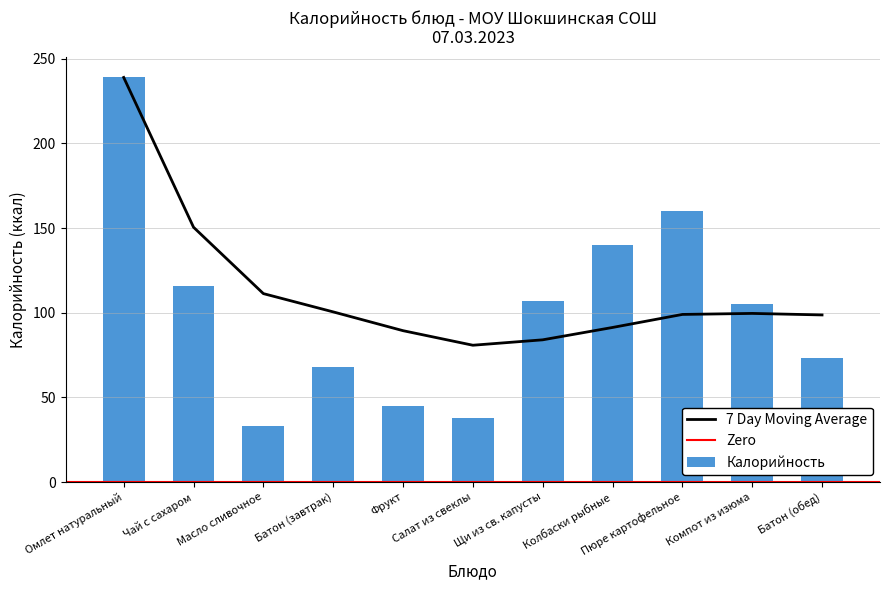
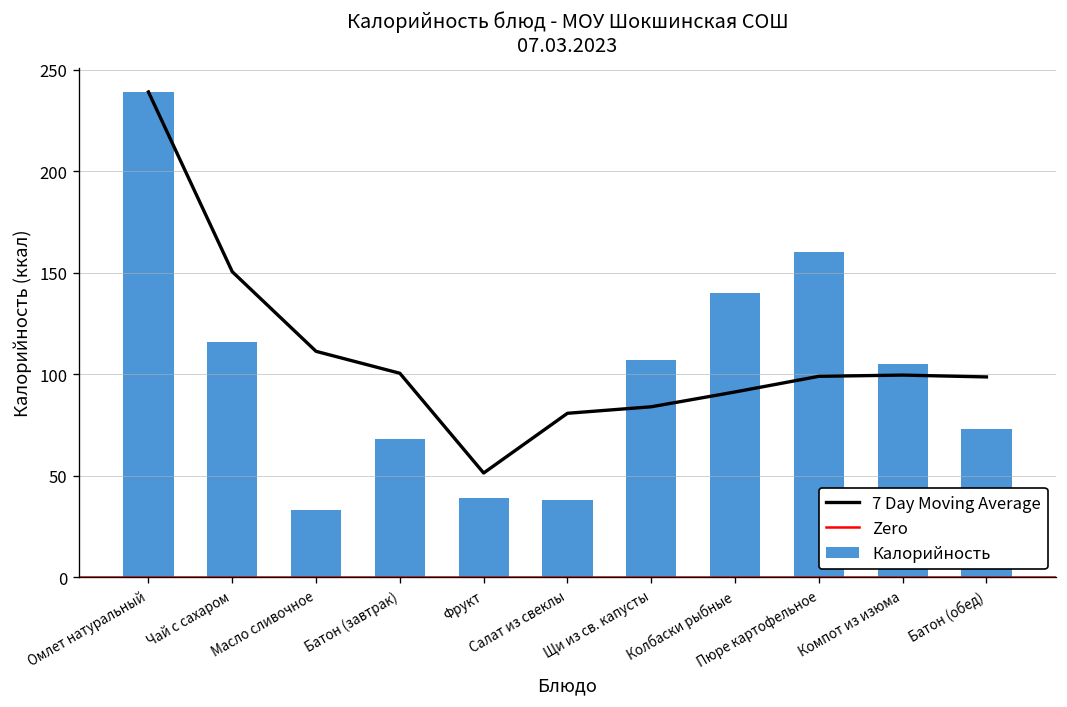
7 Day Moving Average, Фрукт: 89 -> 51
Калорийность, Фрукт: 45 -> 39
